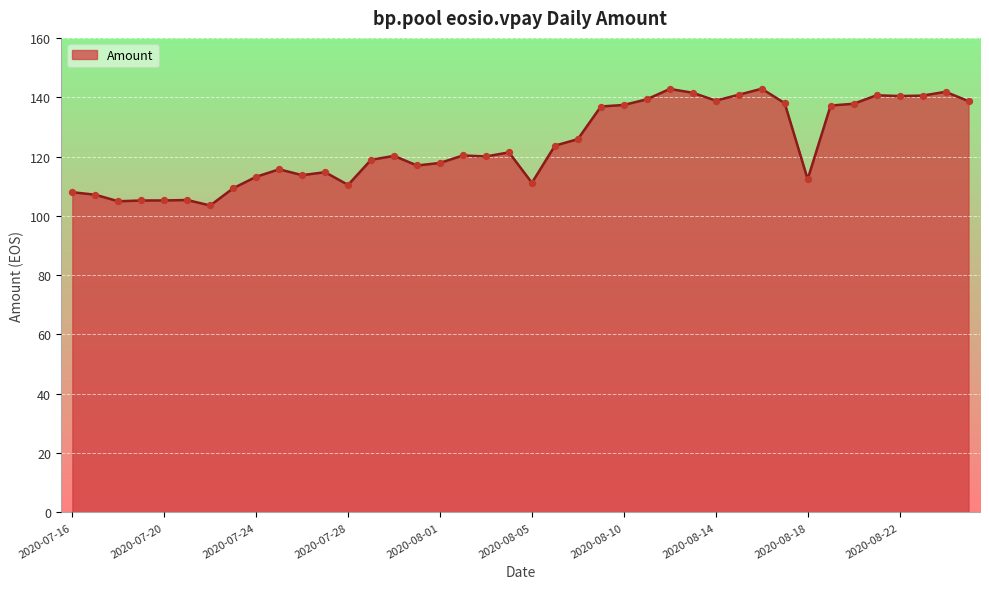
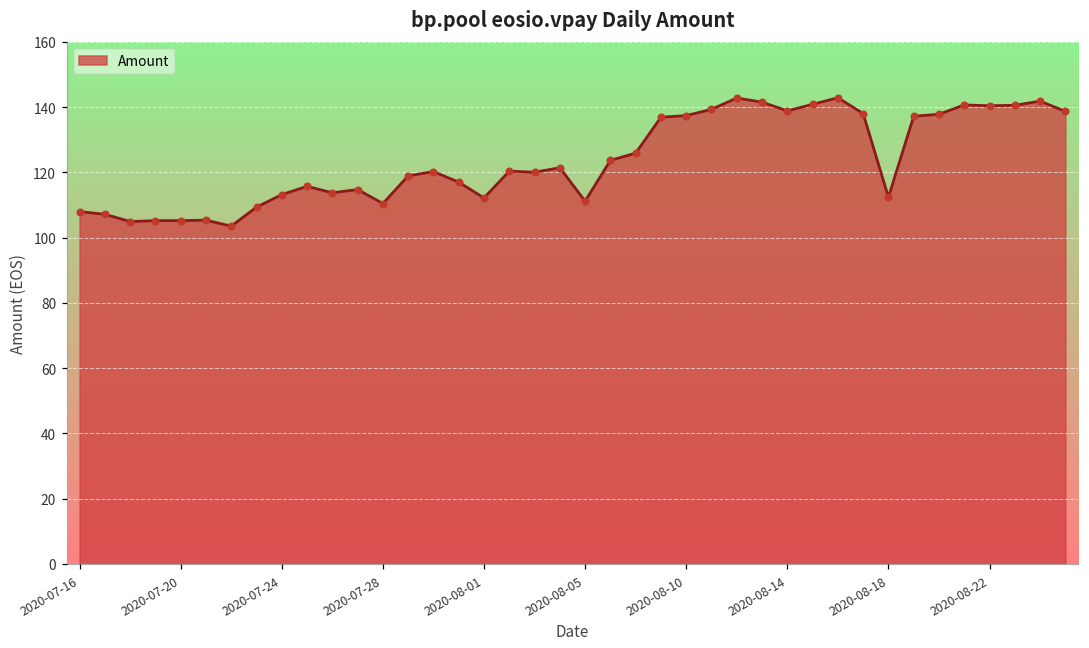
2020-08-01: 118 -> 112
